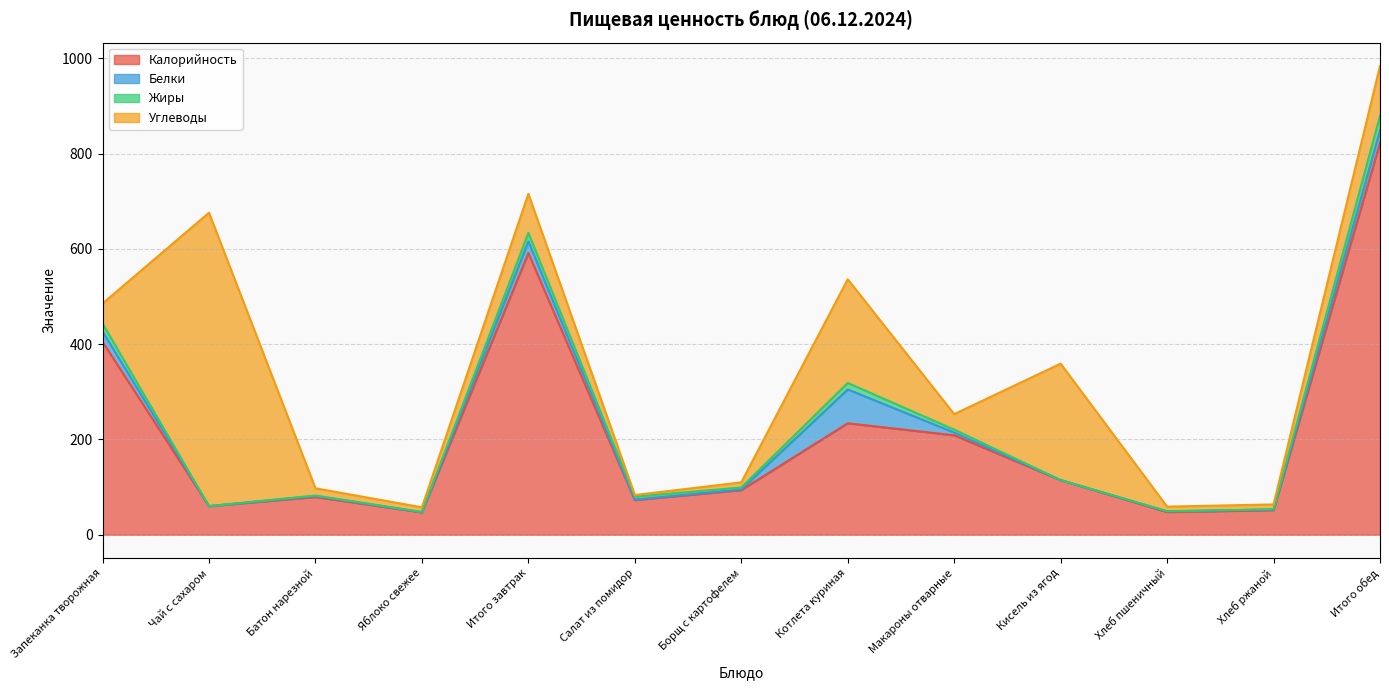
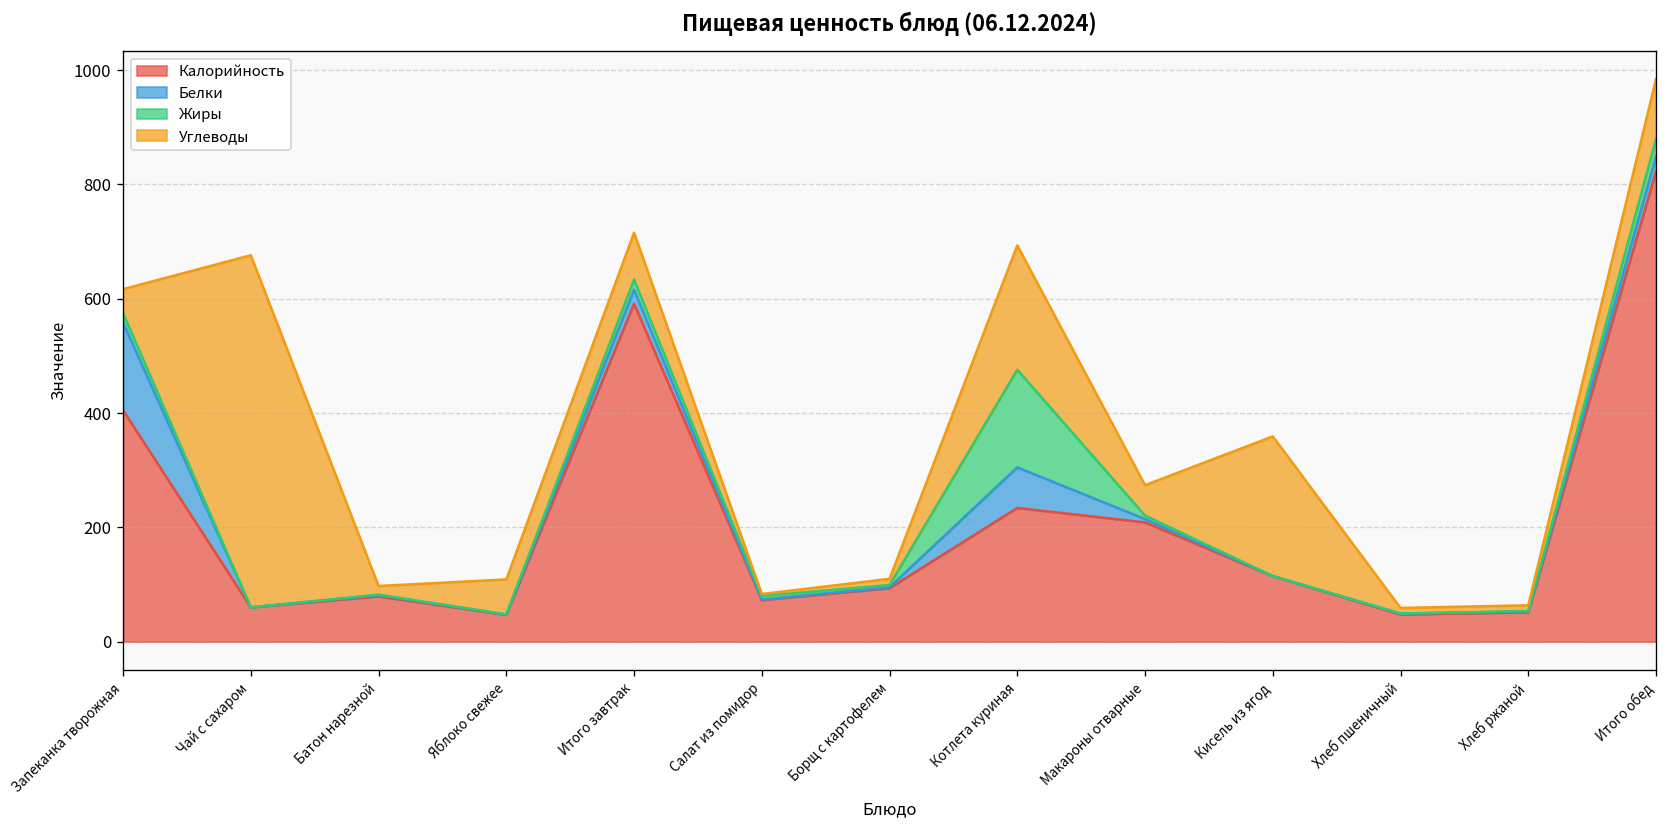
Белки, Запеканка творожная: 20 -> 150
Углеводы, Яблоко свежее: 10 -> 60
Жиры, Котлета куриная: 10 -> 170
Углеводы, Макароны отварные: 30 -> 50
